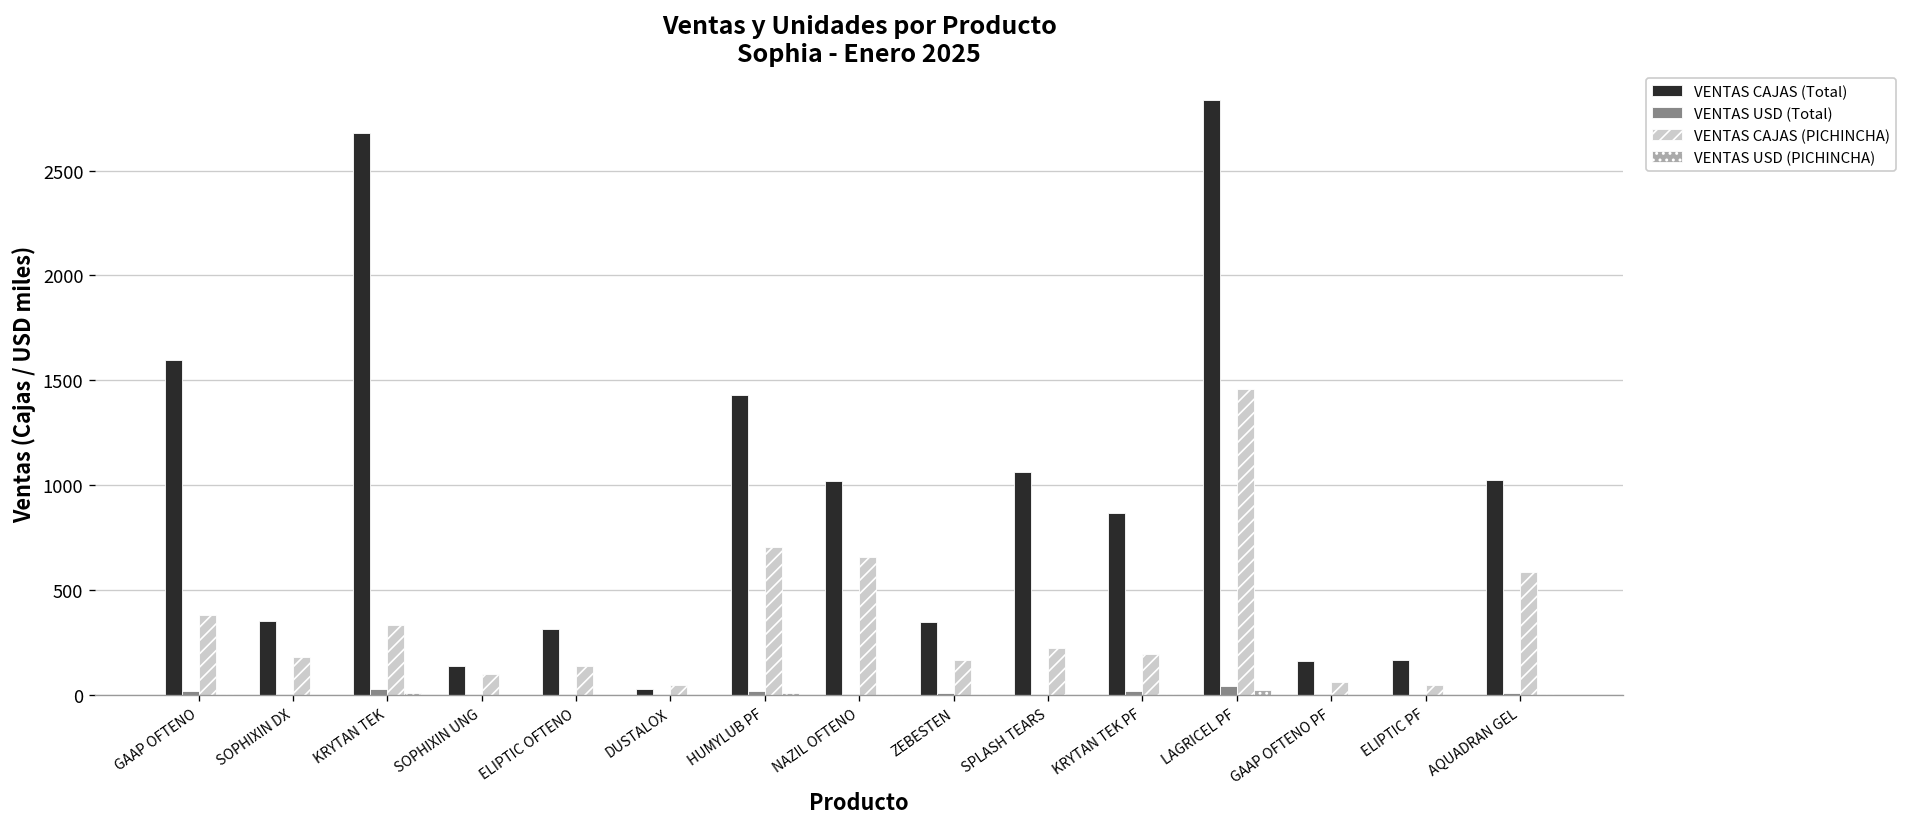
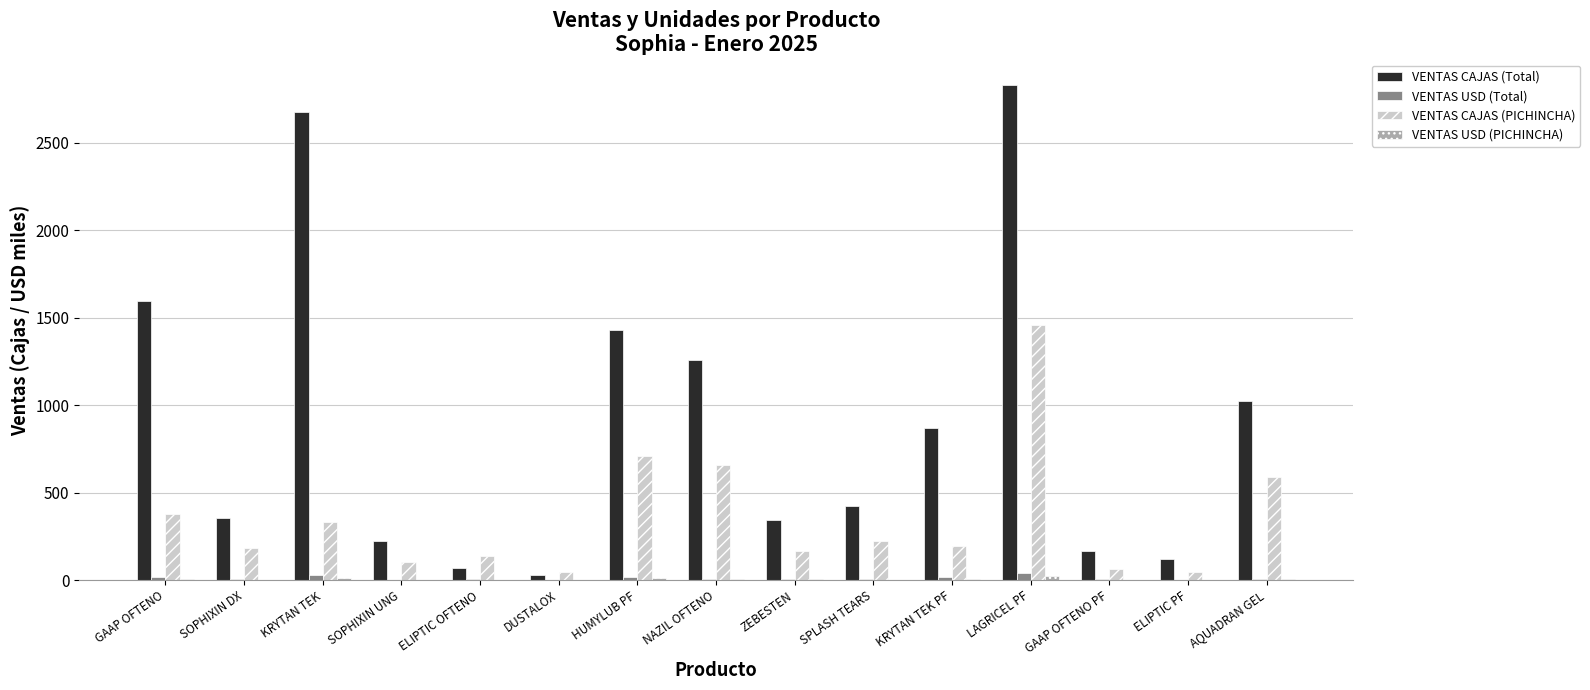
VENTAS CAJAS (Total), SOPHIXIN UNG: 140 -> 230
VENTAS CAJAS (Total), ELIPTIC OFTENO: 320 -> 70
VENTAS CAJAS (Total), NAZIL OFTENO: 1020 -> 1260
VENTAS CAJAS (Total), SPLASH TEARS: 1070 -> 430
VENTAS CAJAS (Total), ELIPTIC PF: 170 -> 120
